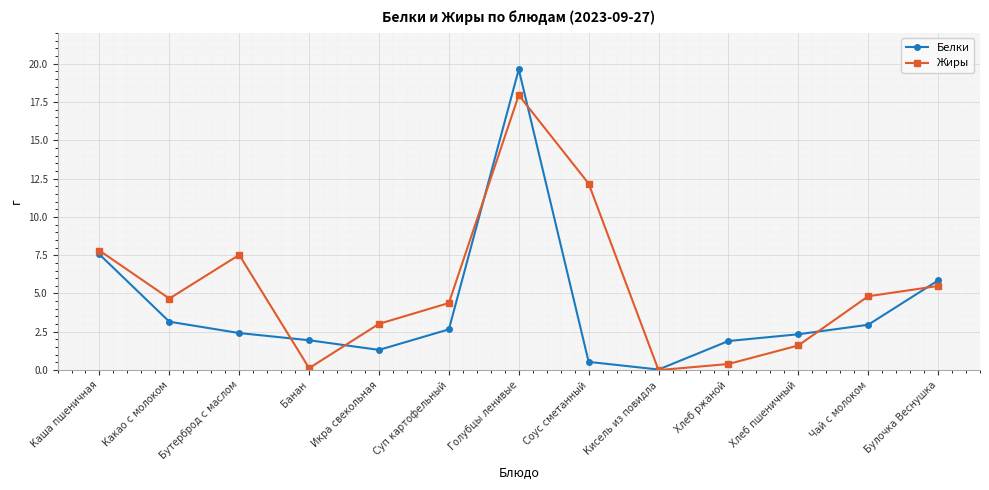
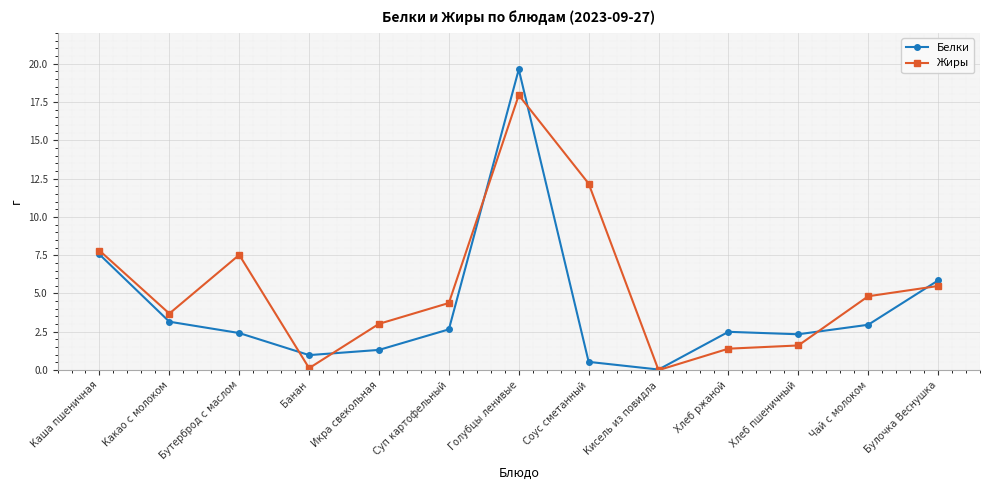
Жиры, Какао с молоком: 4.7 -> 3.7
Белки, Банан: 2.0 -> 1.0
Белки, Хлеб ржаной: 1.9 -> 2.5
Жиры, Хлеб ржаной: 0.4 -> 1.4
